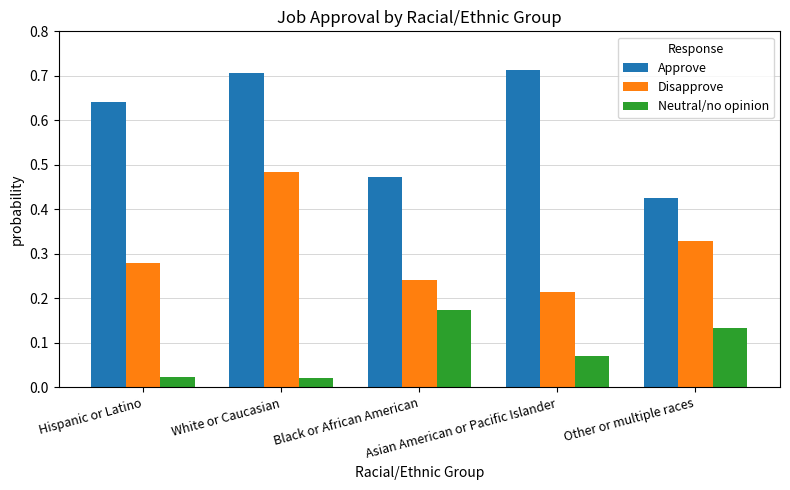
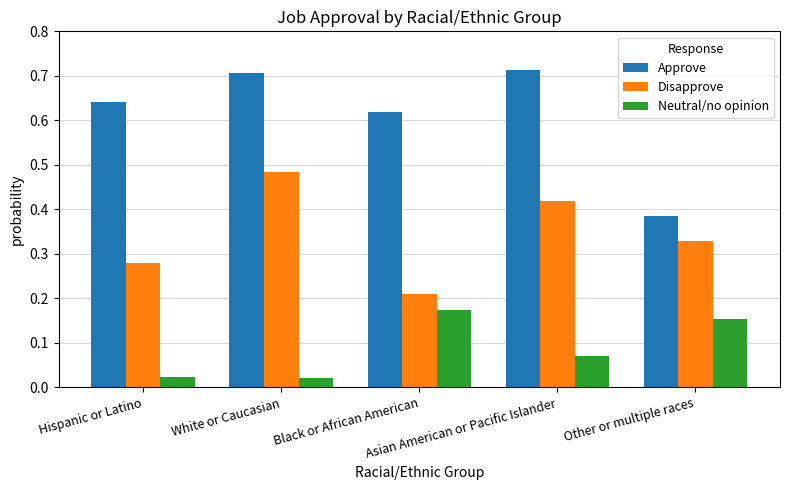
Approve, Black or African American: 0.47 -> 0.62
Disapprove, Black or African American: 0.24 -> 0.21
Disapprove, Asian American or Pacific Islander: 0.21 -> 0.42
Approve, Other or multiple races: 0.43 -> 0.39
Neutral/no opinion, Other or multiple races: 0.13 -> 0.15
